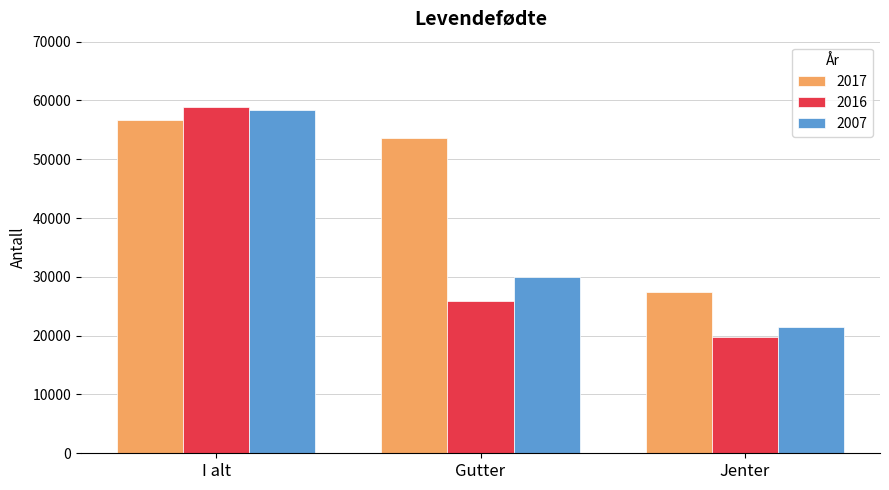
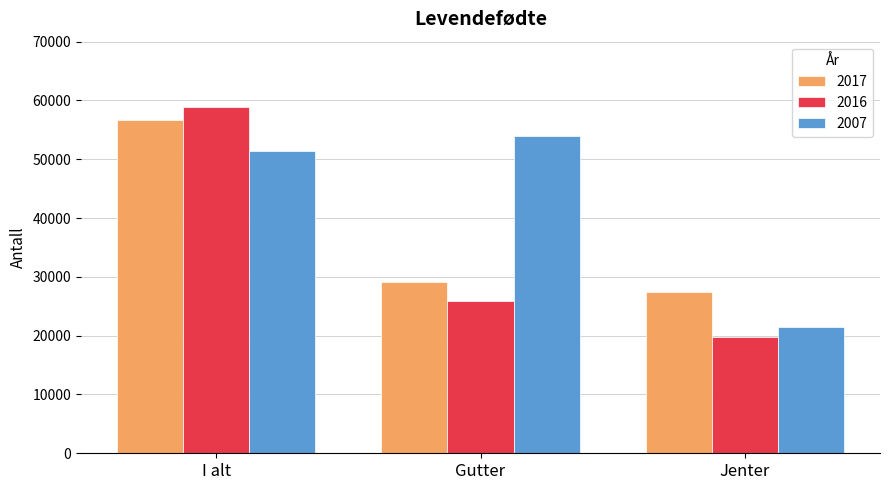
2007, I alt: 58000 -> 51000
2017, Gutter: 54000 -> 29000
2007, Gutter: 30000 -> 54000
